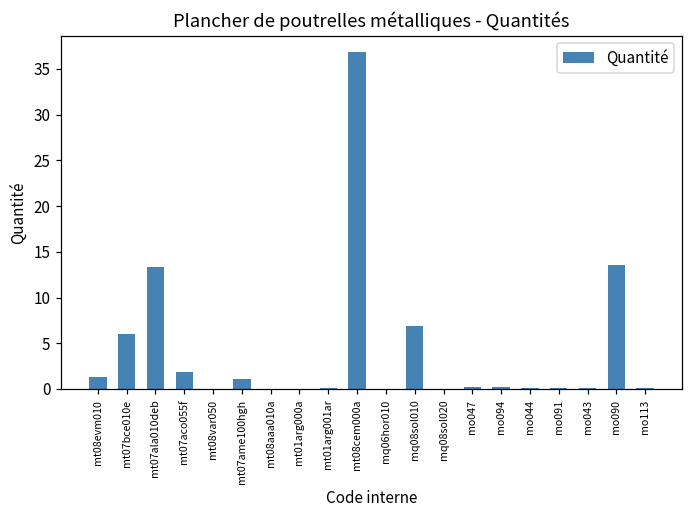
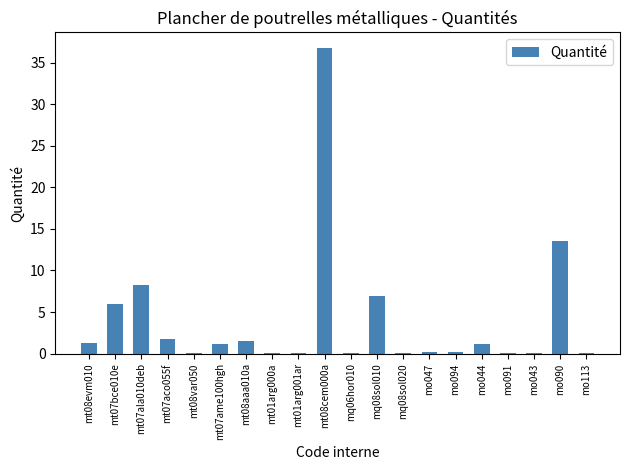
mt07ala010deb: 13 -> 8
mt08aaa010a: 0 -> 1
mo044: 0 -> 1
